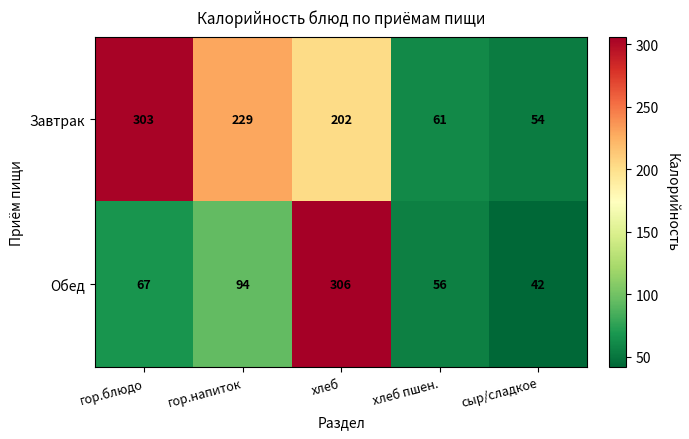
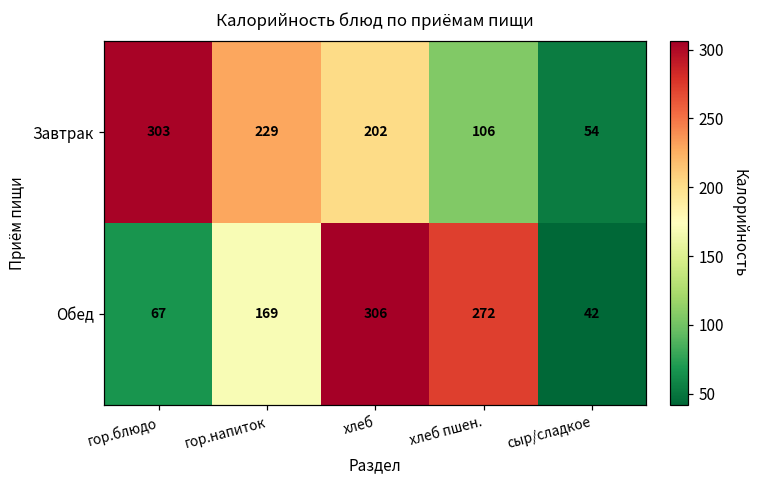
Завтрак, хлеб пшен.: 61 -> 106
Обед, гор.напиток: 94 -> 169
Обед, хлеб пшен.: 56 -> 272
